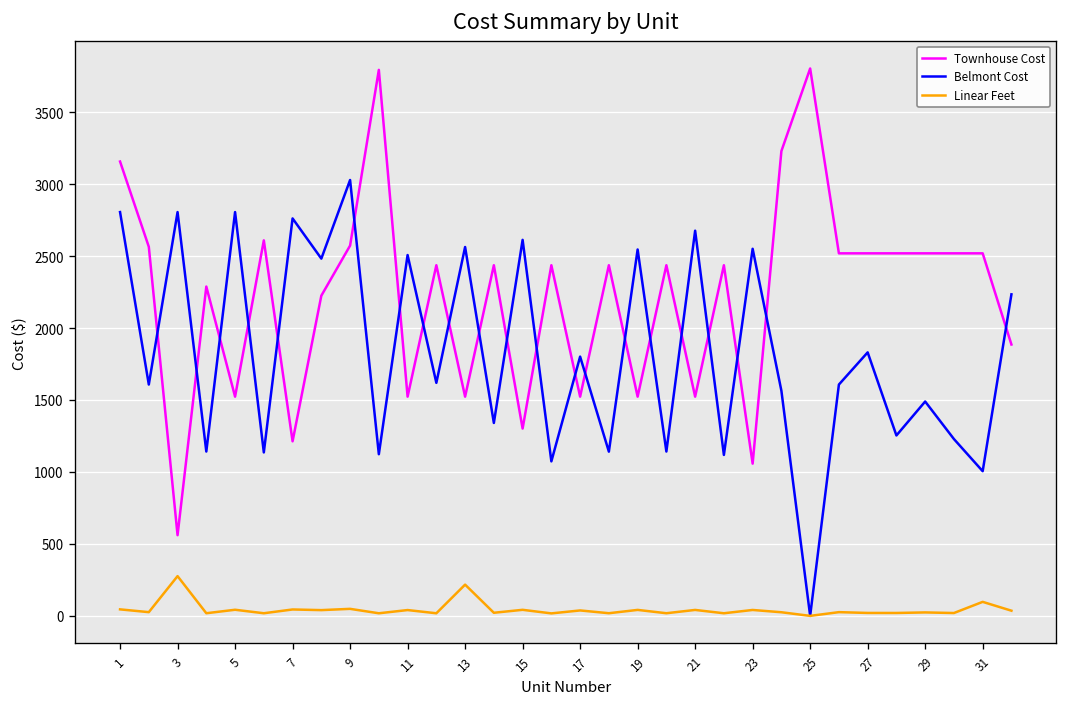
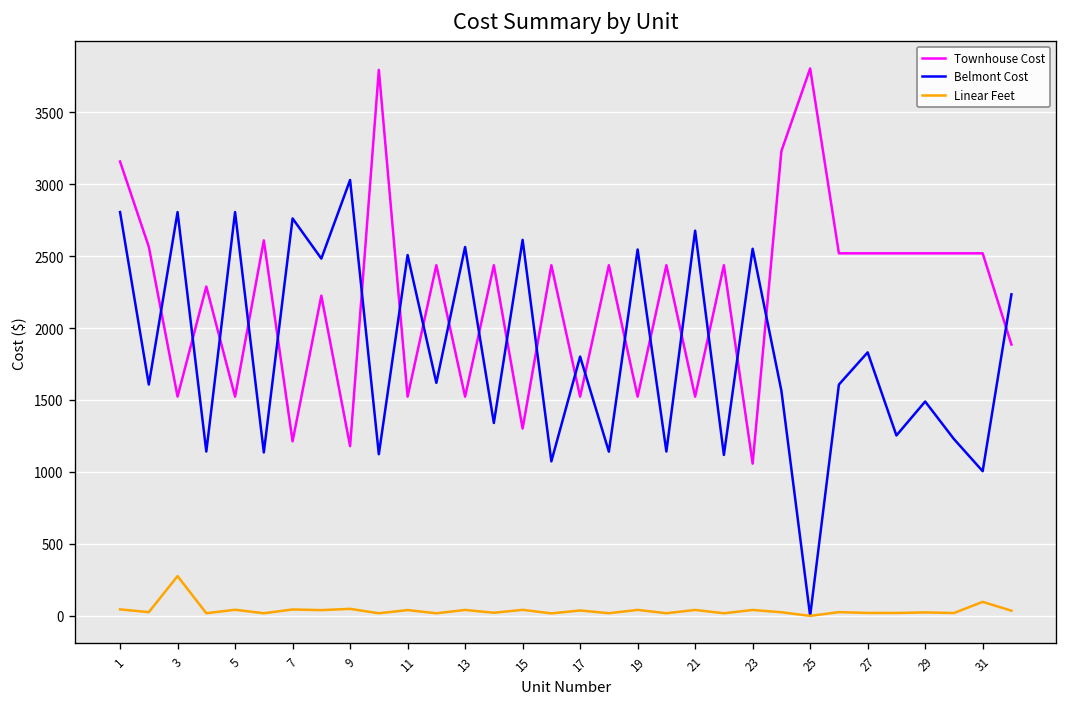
Townhouse Cost, 3: 560 -> 1520
Townhouse Cost, 9: 2570 -> 1180
Linear Feet, 13: 220 -> 40
